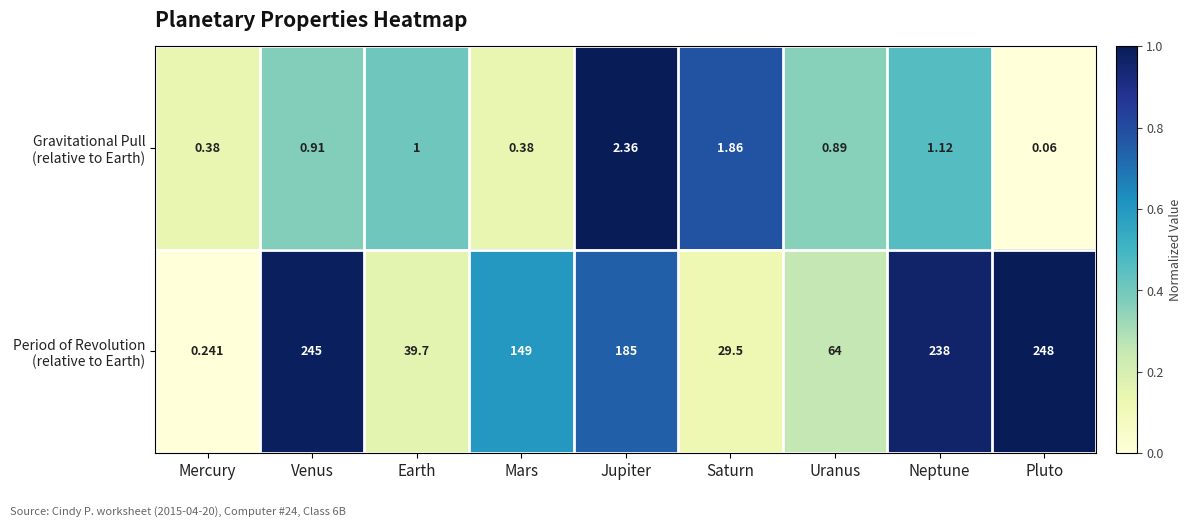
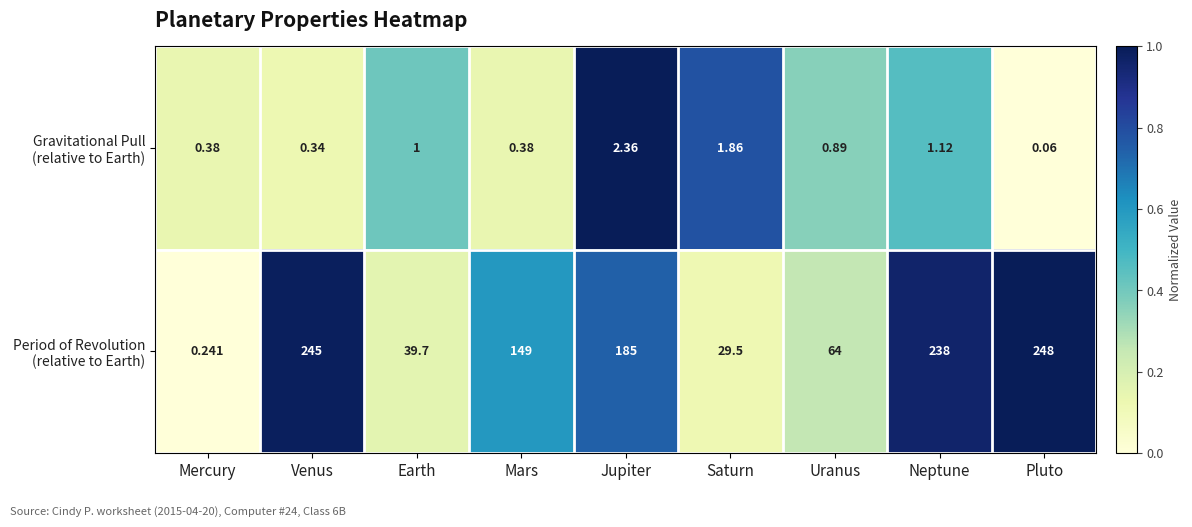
Gravitational Pull (relative to Earth), Venus: 0.91 -> 0.34
